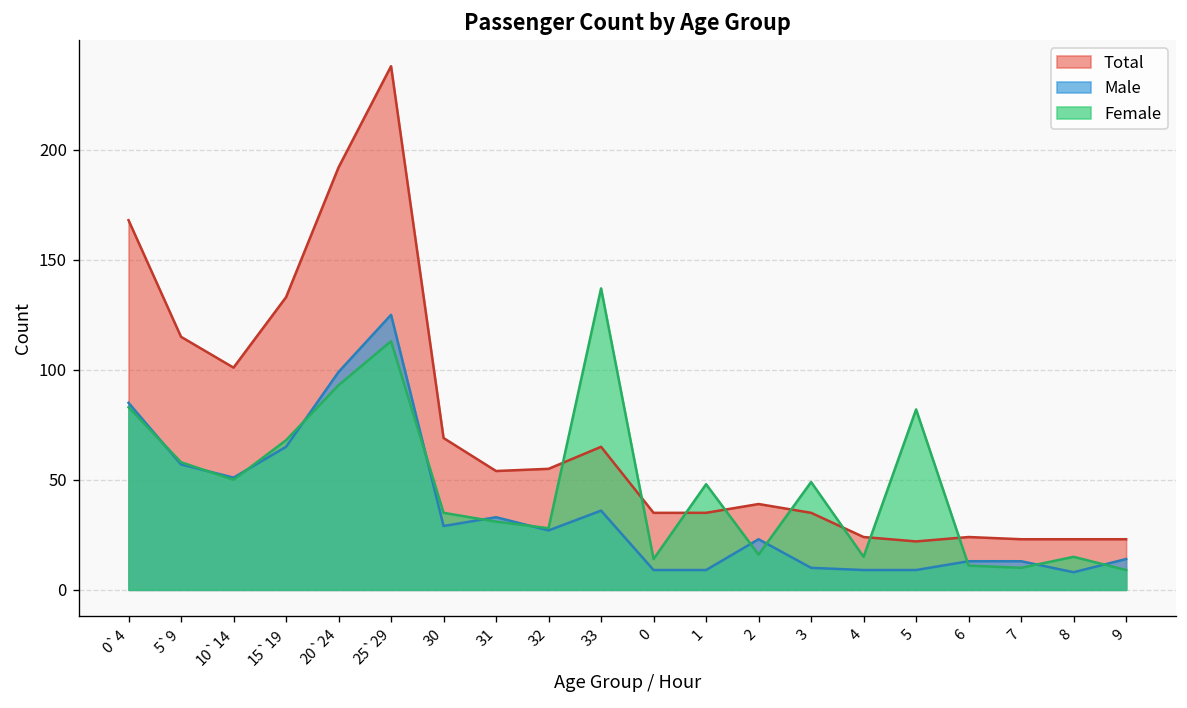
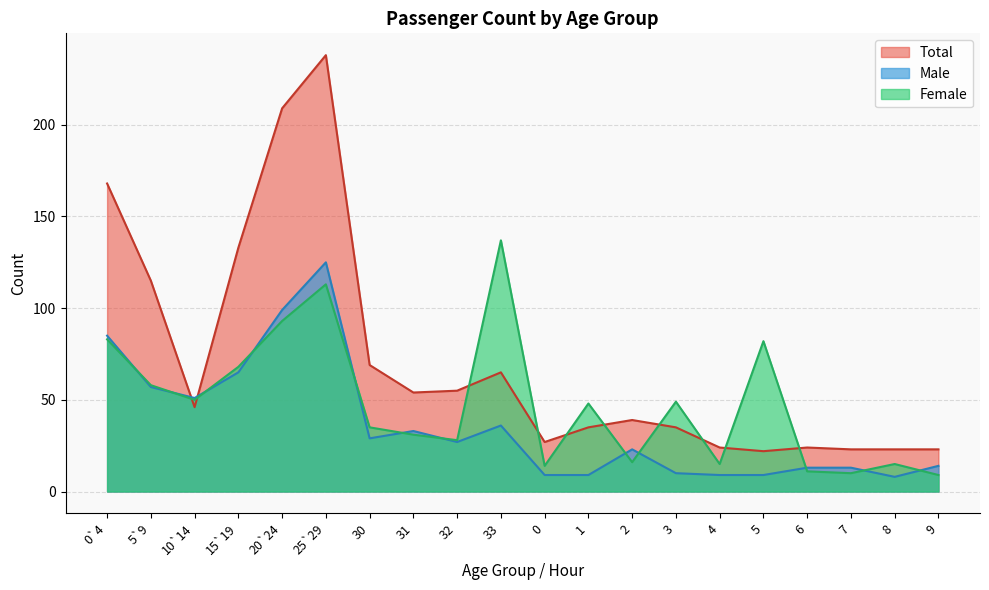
Total, 10`14: 101 -> 46
Total, 20`24: 192 -> 209
Total, 0: 35 -> 27
